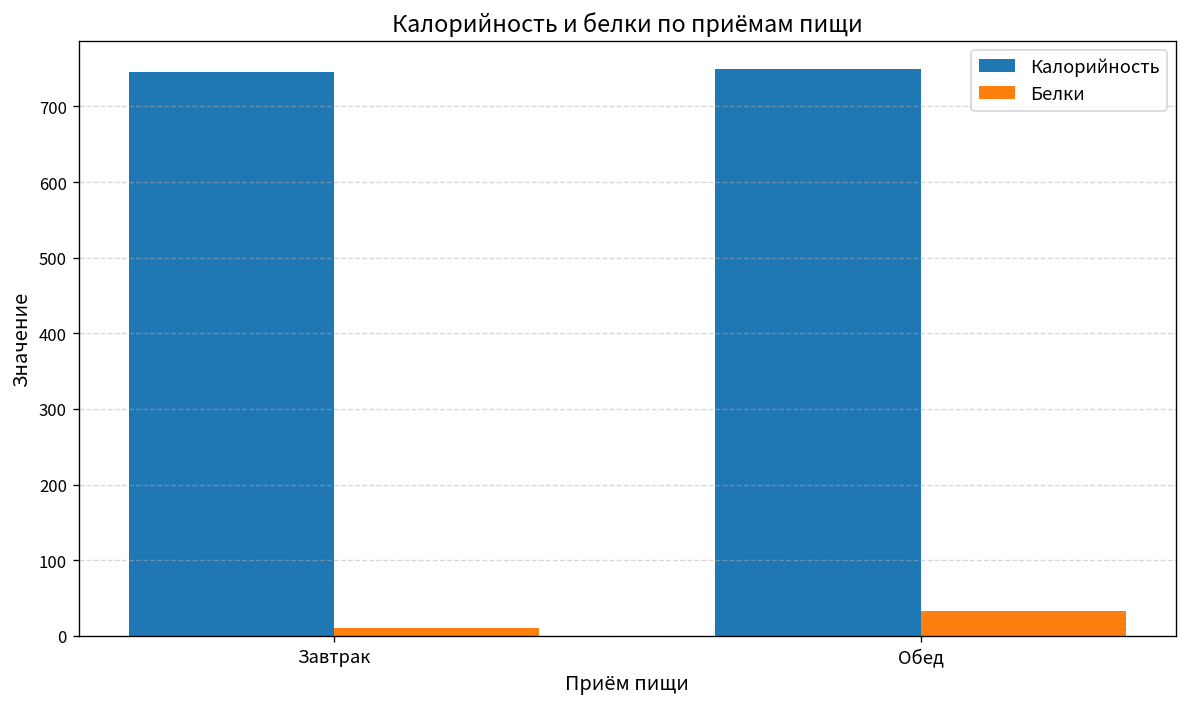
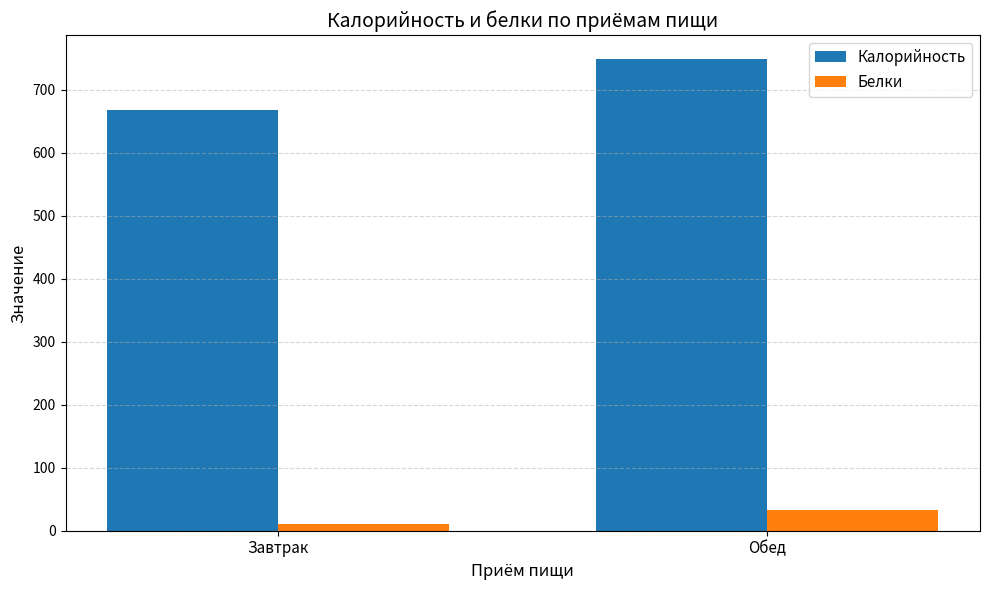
Калорийность, Завтрак: 750 -> 670
